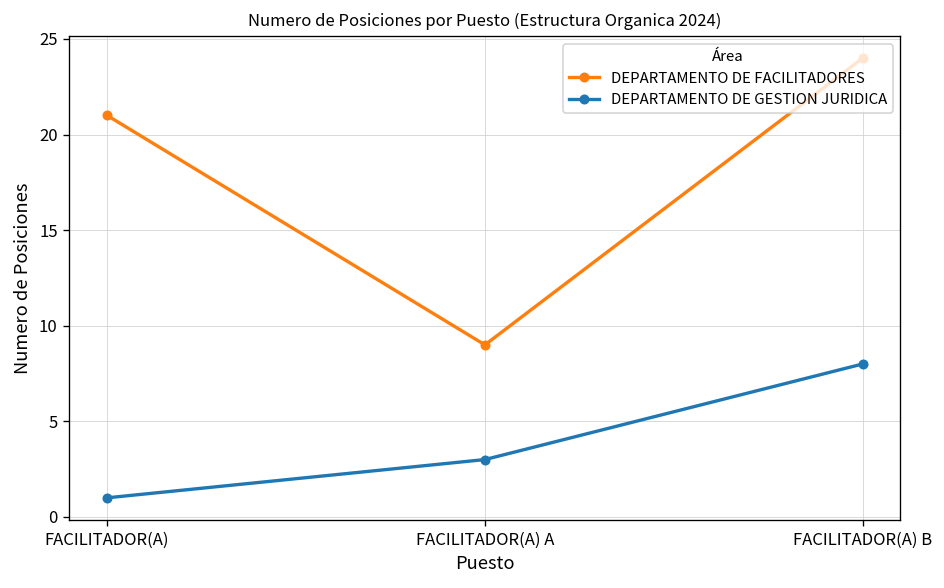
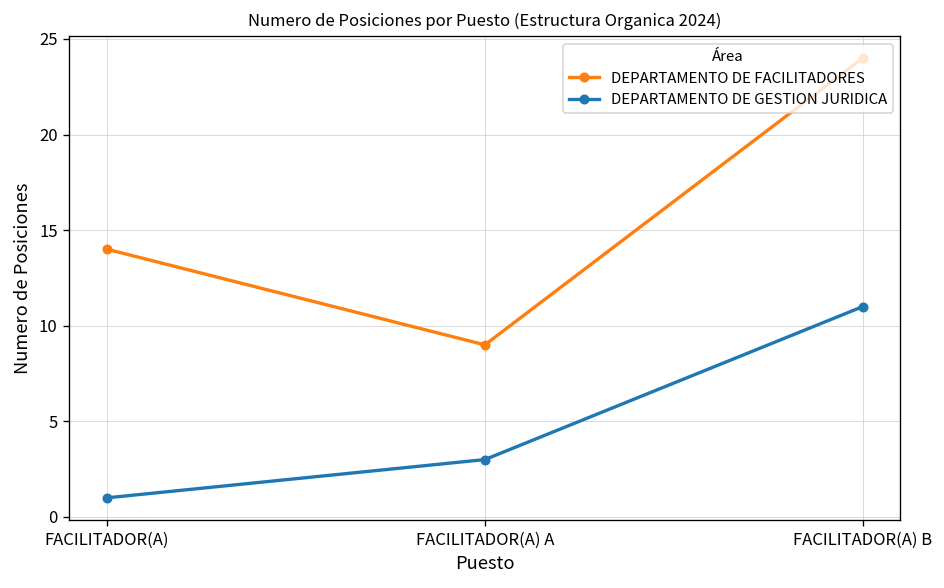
DEPARTAMENTO DE FACILITADORES, FACILITADOR(A): 21 -> 14
DEPARTAMENTO DE GESTION JURIDICA, FACILITADOR(A) B: 8 -> 11
